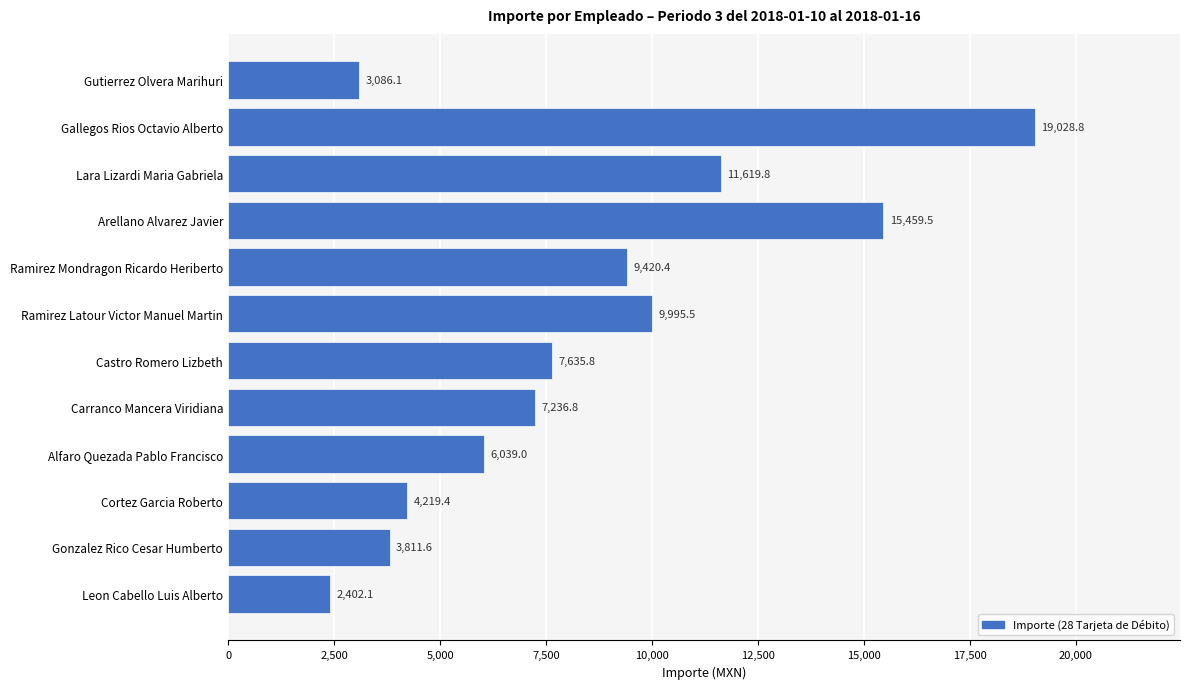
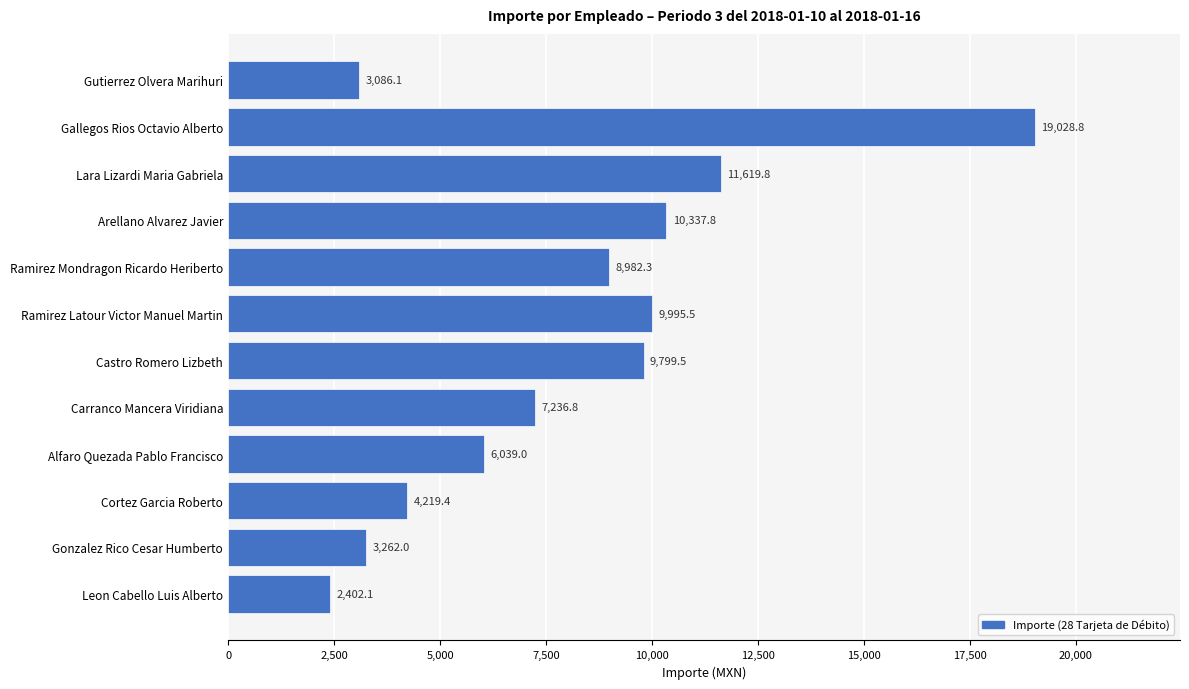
Arellano Alvarez Javier: 15,459.5 -> 10,337.8
Ramirez Mondragon Ricardo Heriberto: 9,420.4 -> 8,982.3
Castro Romero Lizbeth: 7,635.8 -> 9,799.5
Gonzalez Rico Cesar Humberto: 3,811.6 -> 3,262.0
